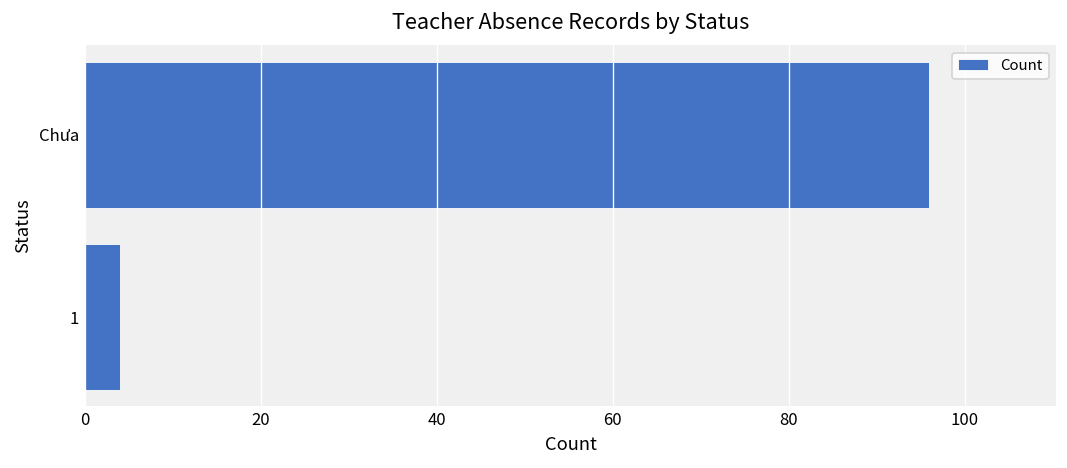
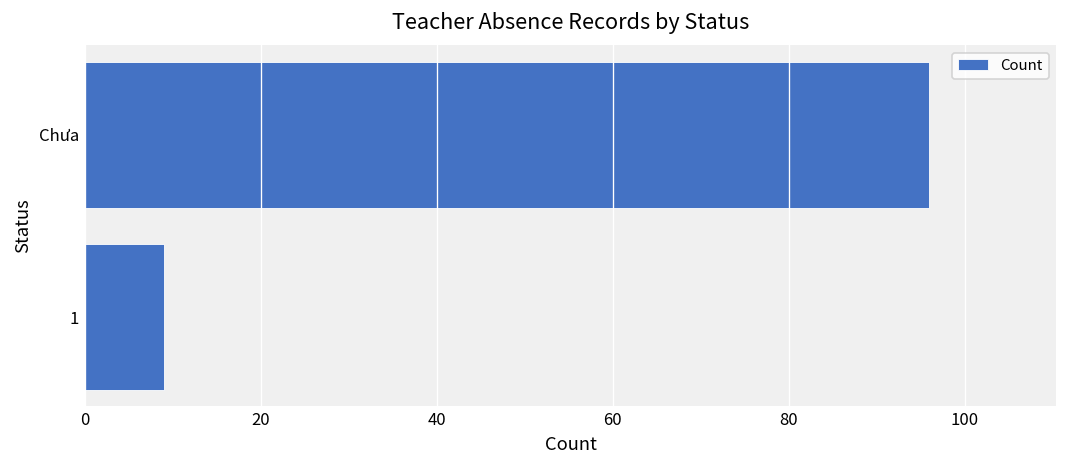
1: 4 -> 9
